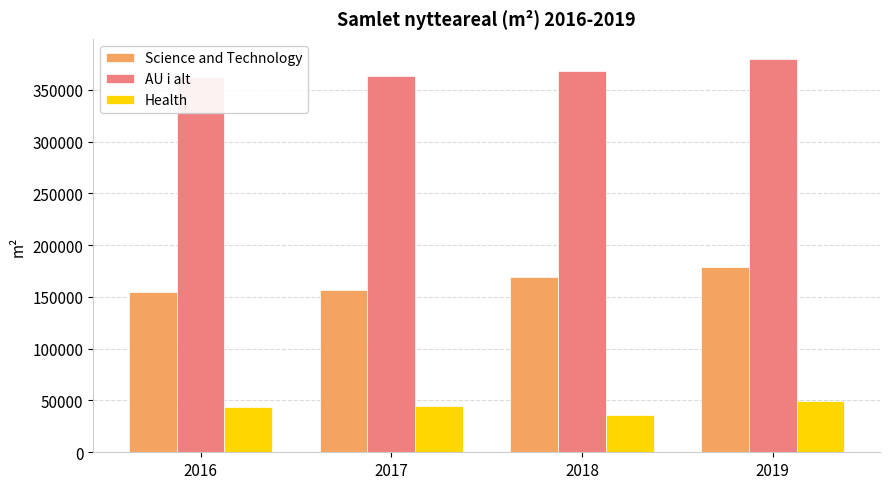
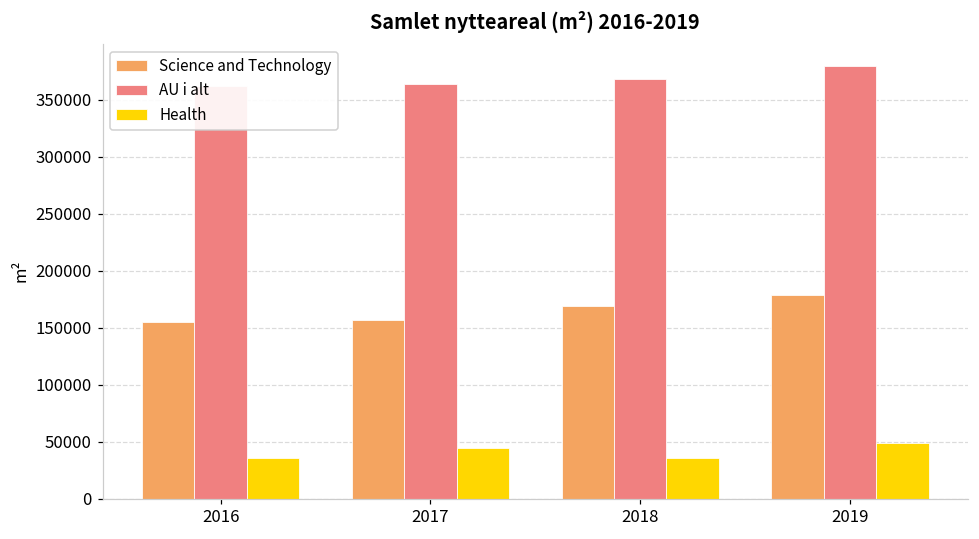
Health, 2016: 44000 -> 36000
